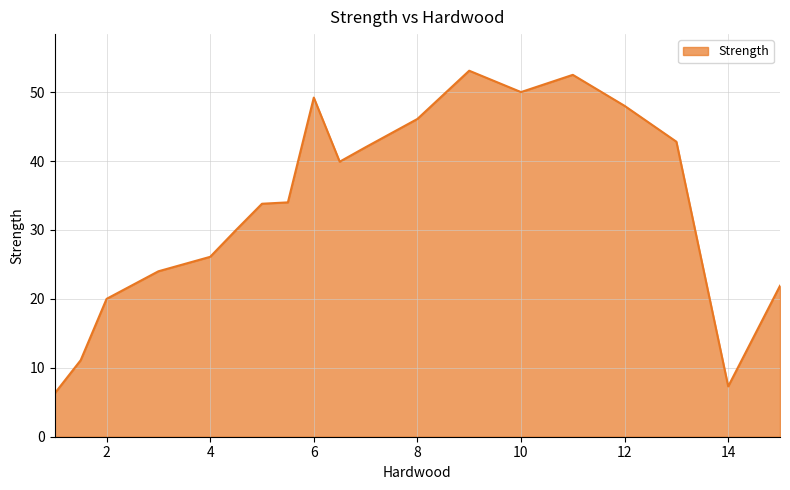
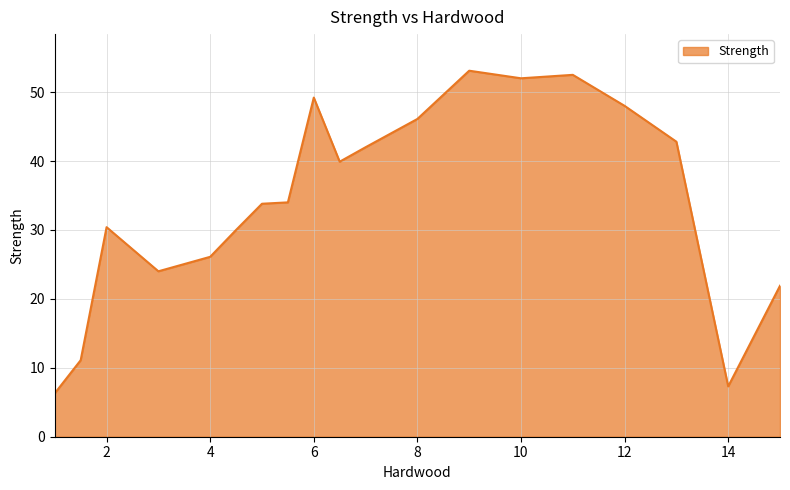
2: 20 -> 30
10: 50 -> 52
